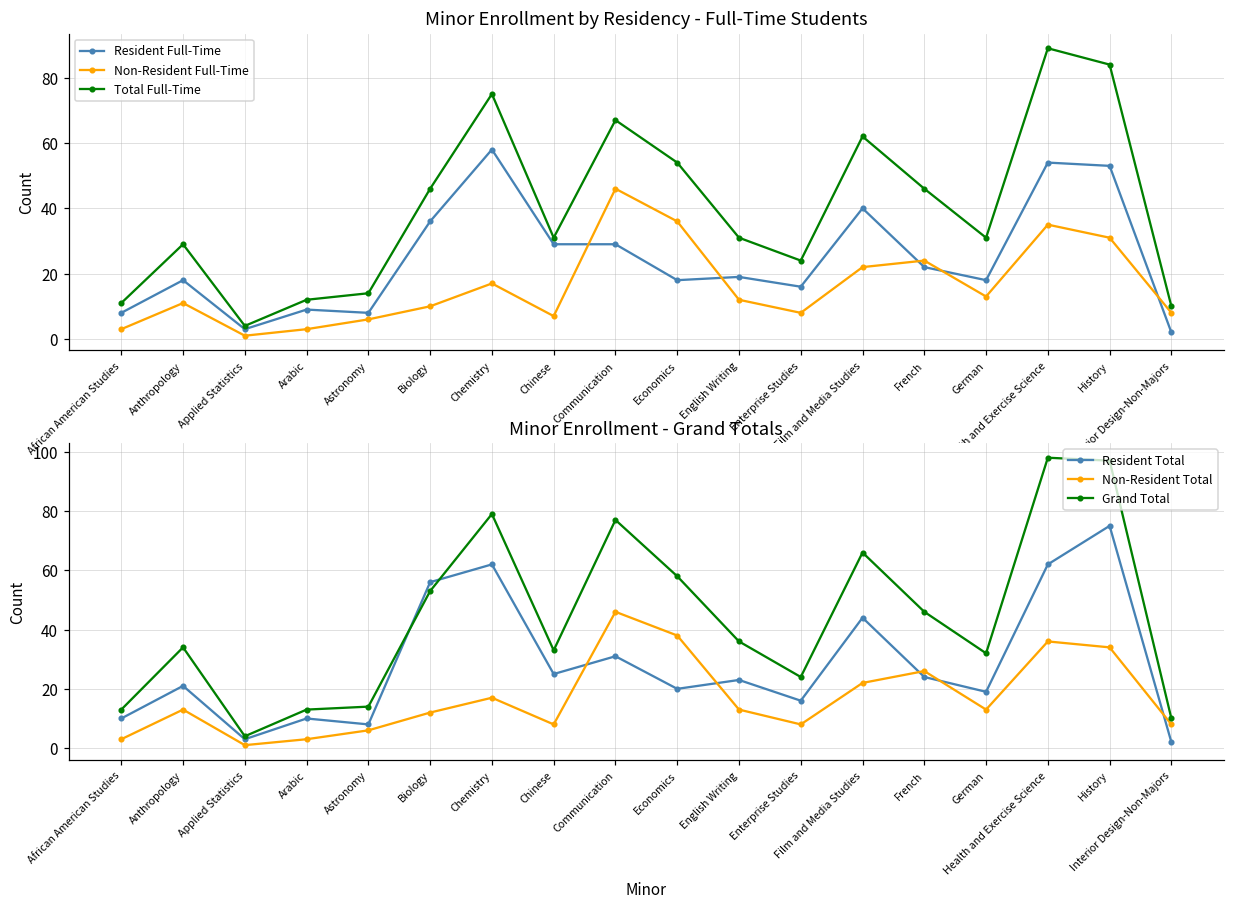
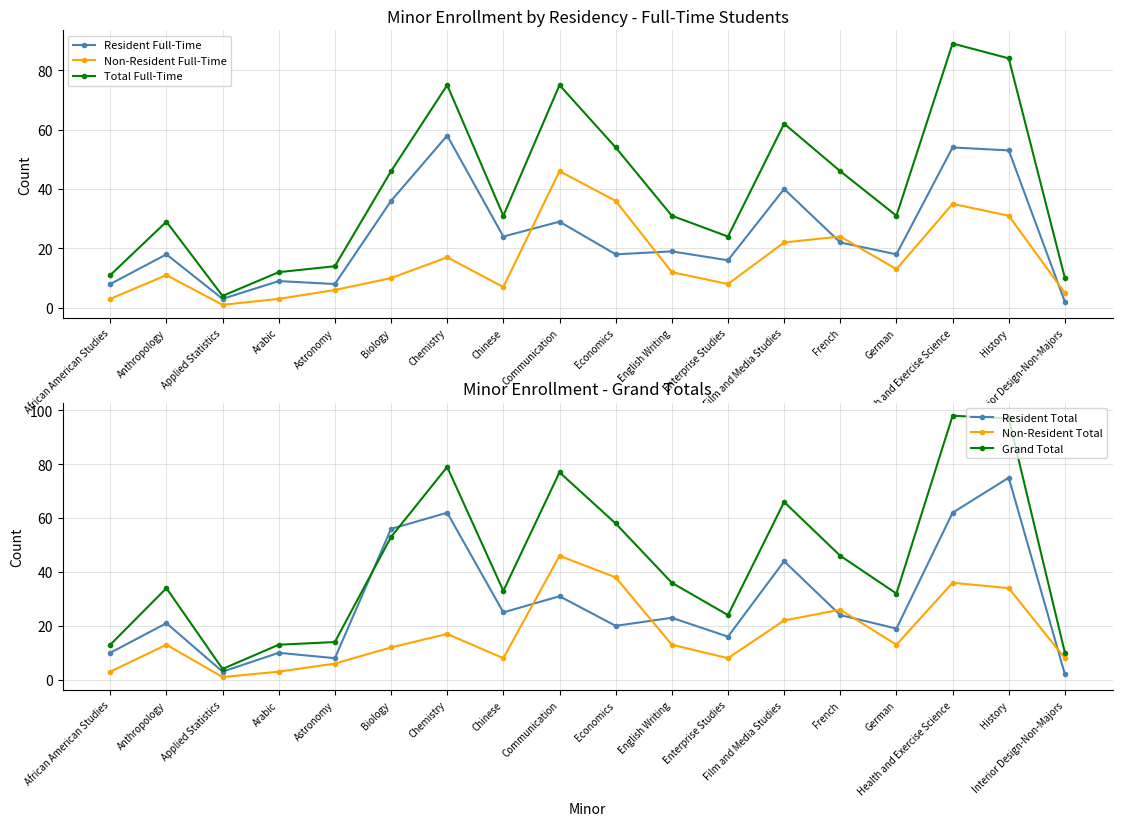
Minor Enrollment by Residency - Full-Time Students, Resident Full-Time, Chinese: 29 -> 24
Minor Enrollment by Residency - Full-Time Students, Total Full-Time, Communication: 67 -> 75
Minor Enrollment by Residency - Full-Time Students, Non-Resident Full-Time, Interior Design-Non-Majors: 8 -> 5
